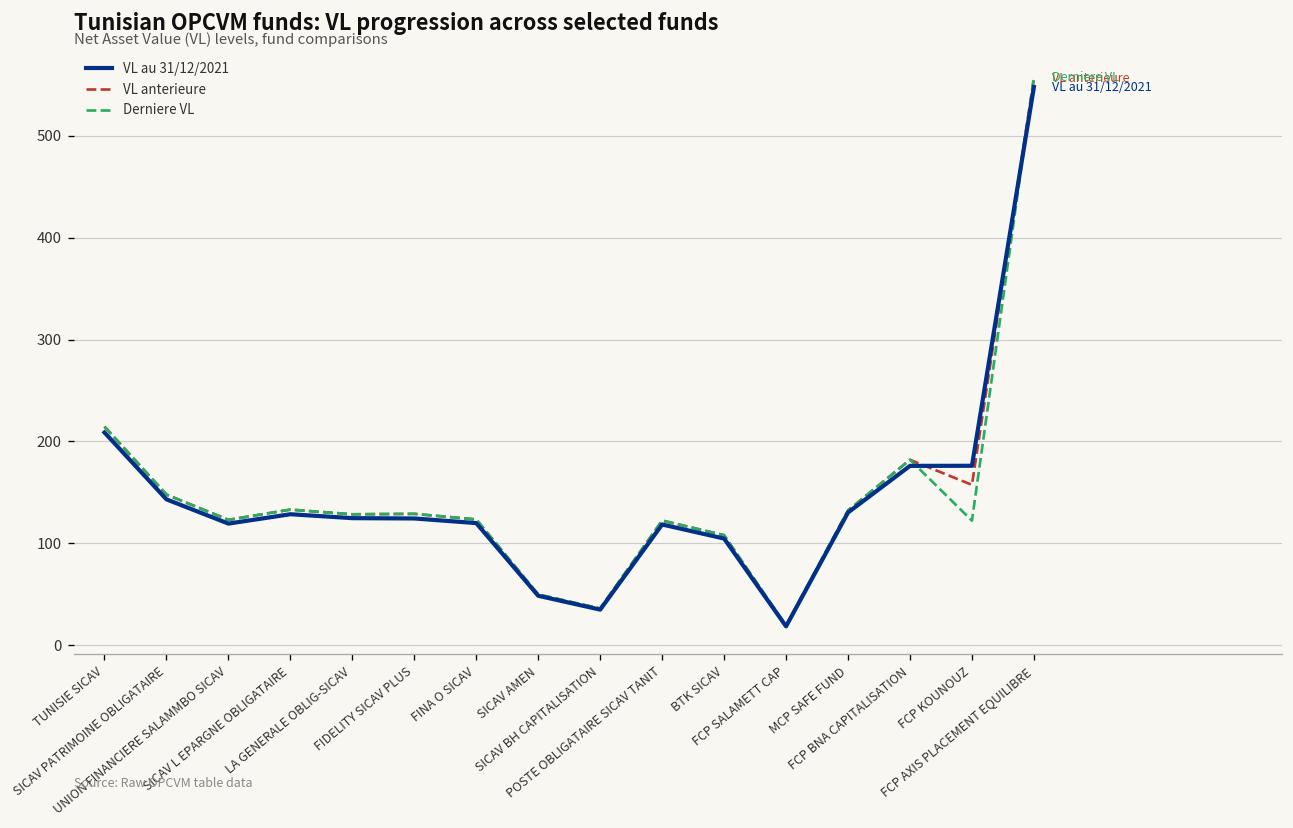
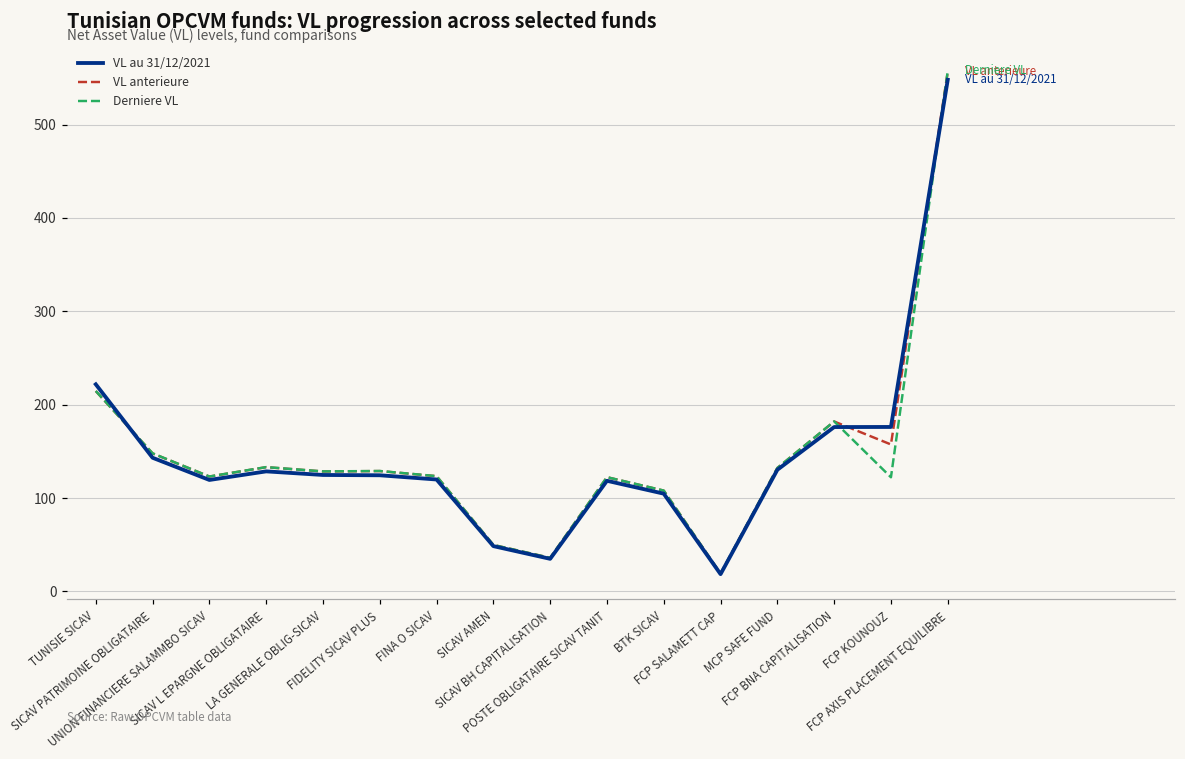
VL au 31/12/2021, TUNISIE SICAV: 210 -> 220
